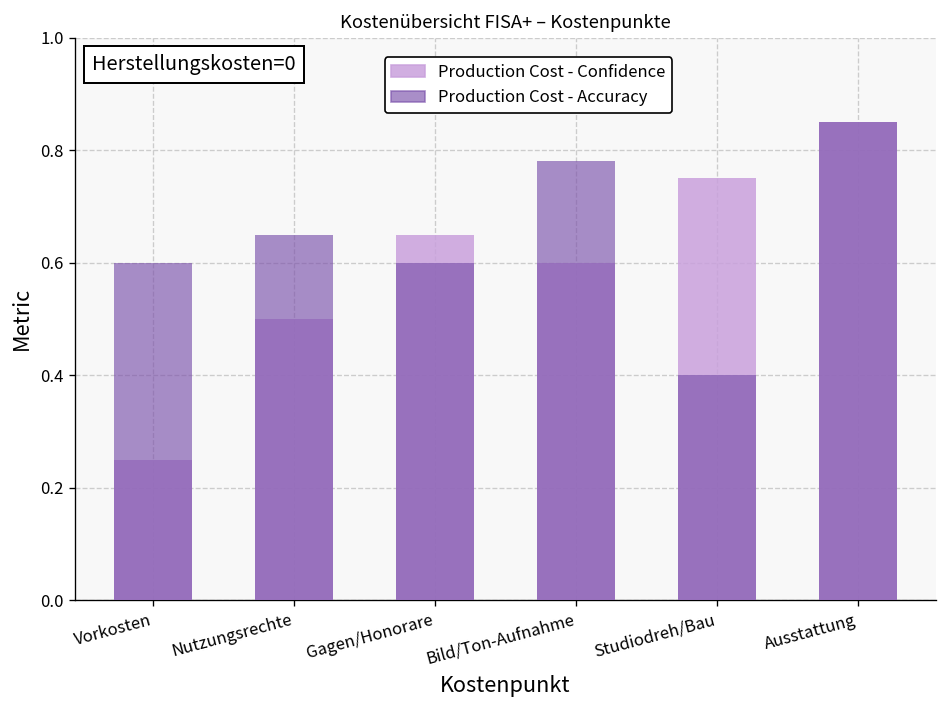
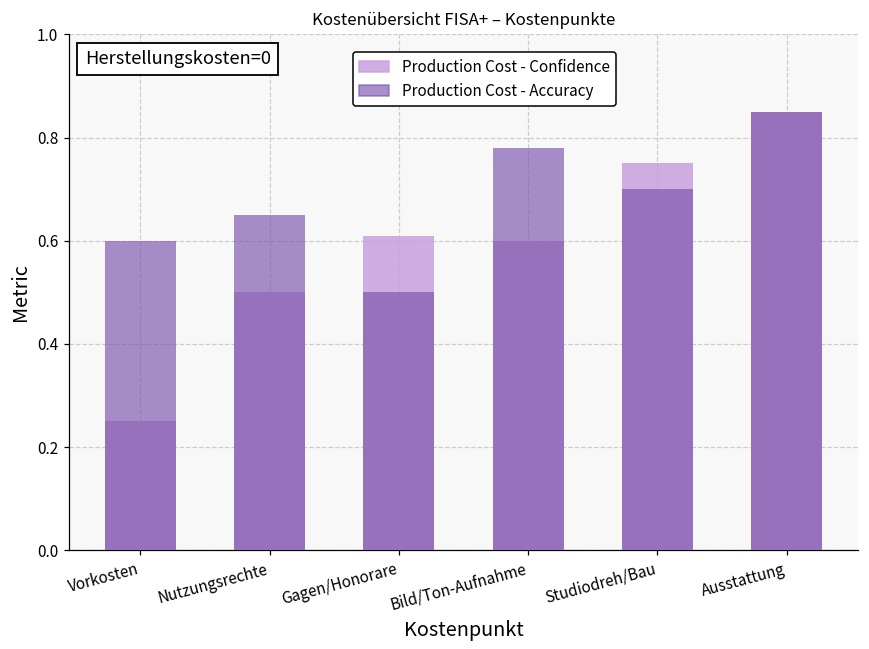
Production Cost - Confidence, Gagen/Honorare: 0.65 -> 0.61
Production Cost - Accuracy, Gagen/Honorare: 0.6 -> 0.5
Production Cost - Accuracy, Studiodreh/Bau: 0.4 -> 0.7
